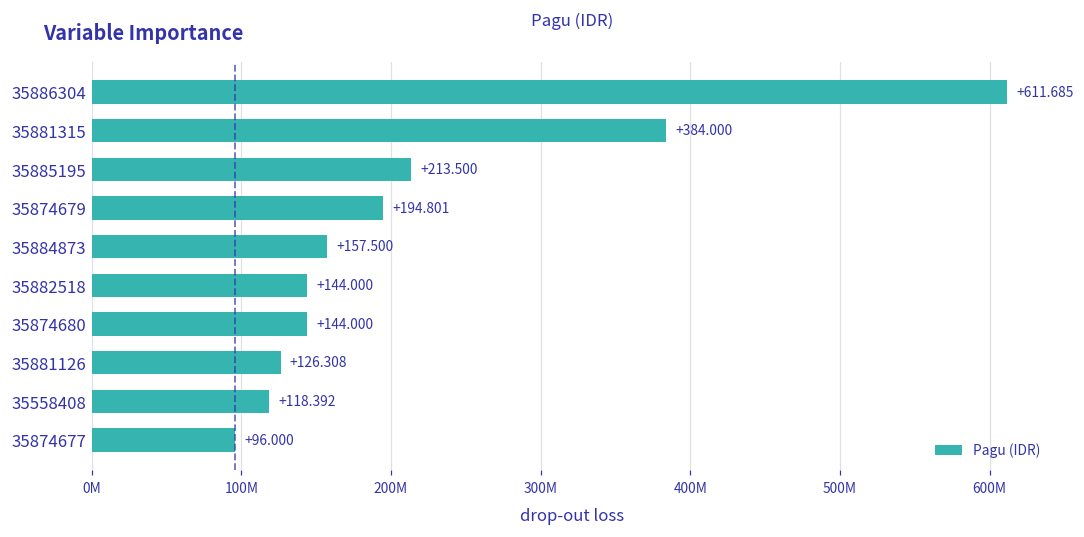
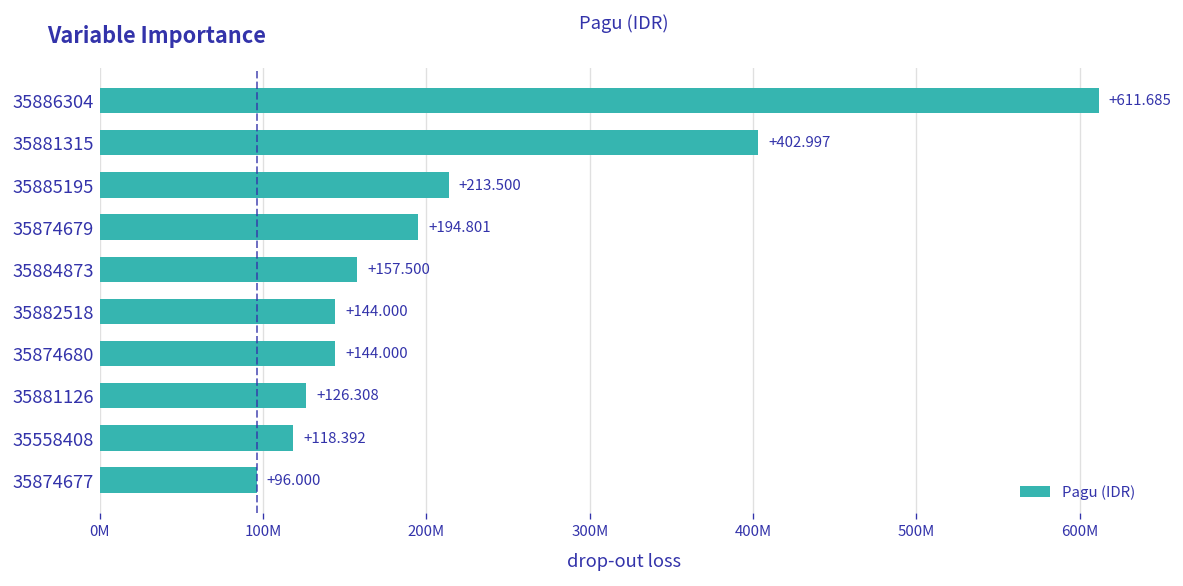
35881315: +384.000 -> +402.997
